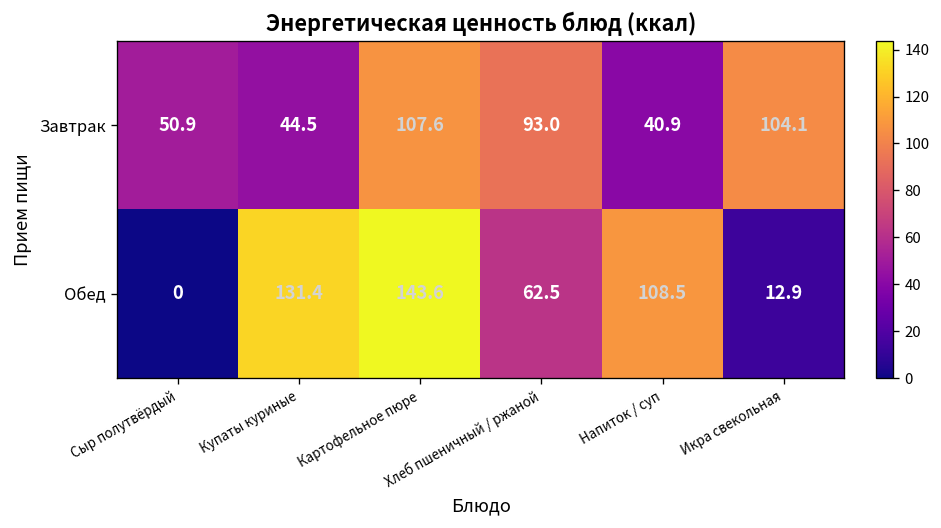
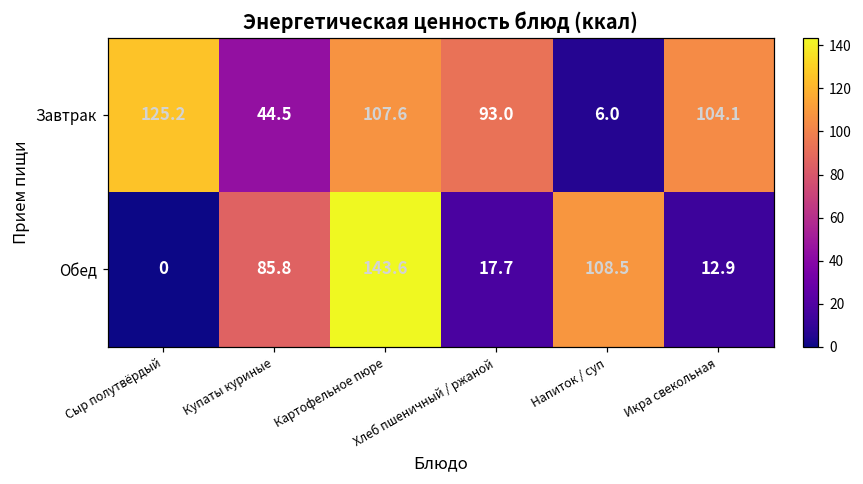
Завтрак, Сыр полутвёрдый: 50.9 -> 125.2
Завтрак, Напиток / суп: 40.9 -> 6.0
Обед, Купаты куриные: 131.4 -> 85.8
Обед, Хлеб пшеничный / ржаной: 62.5 -> 17.7
